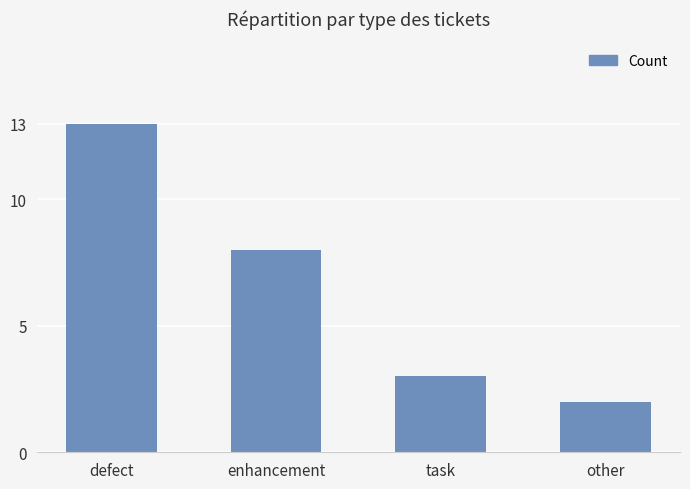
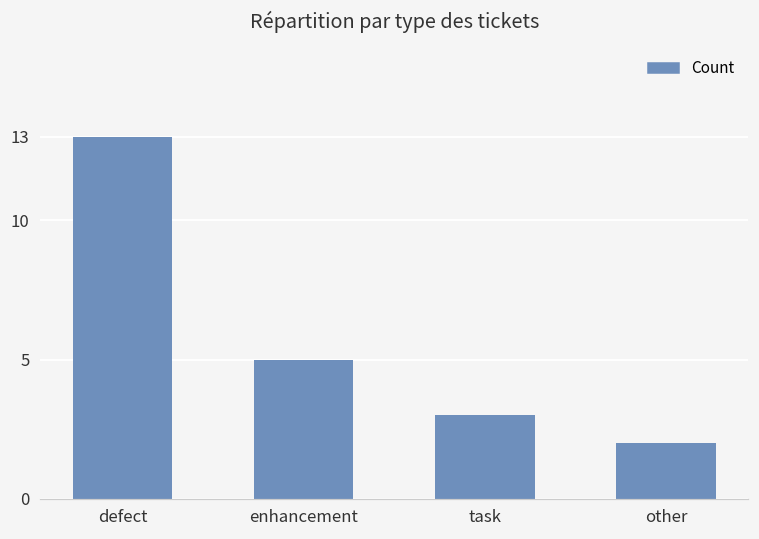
enhancement: 8 -> 5
